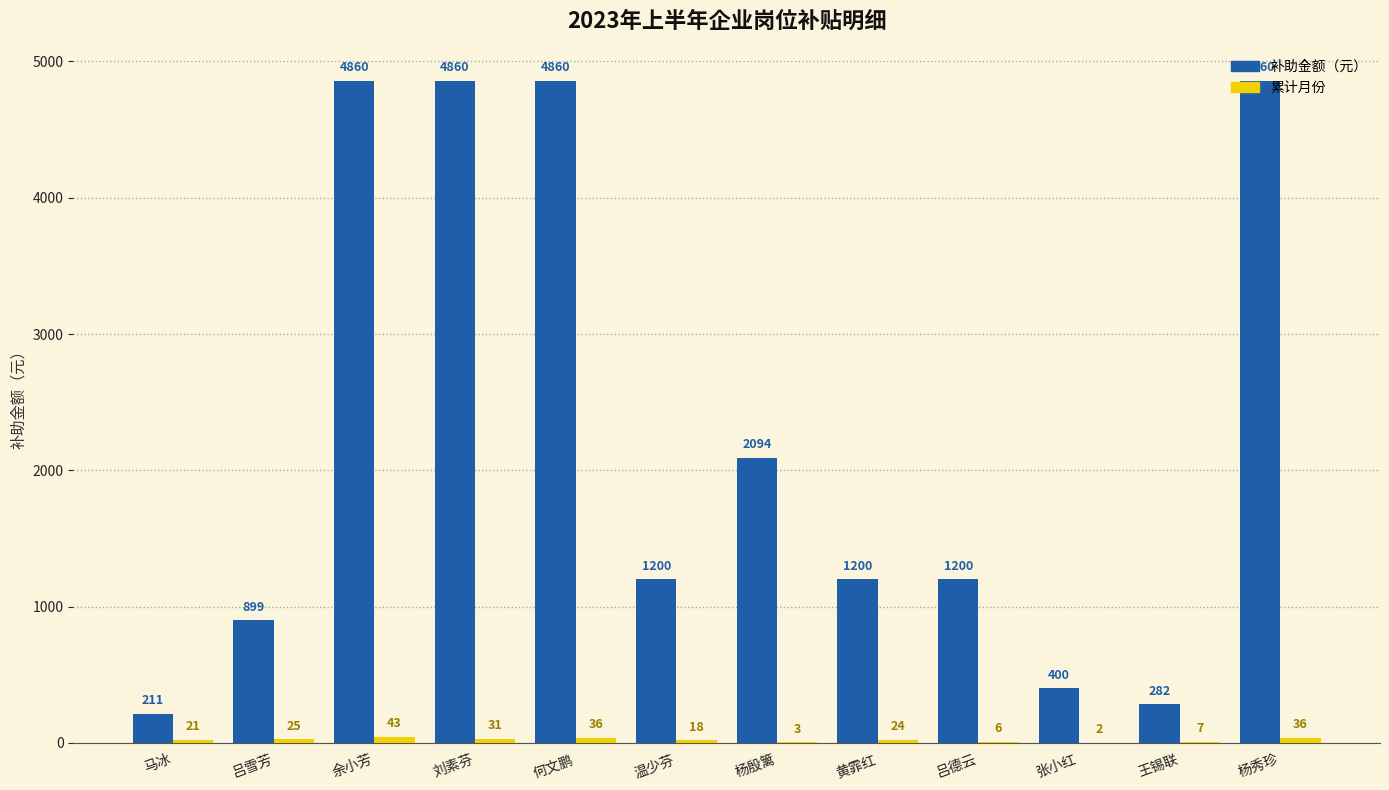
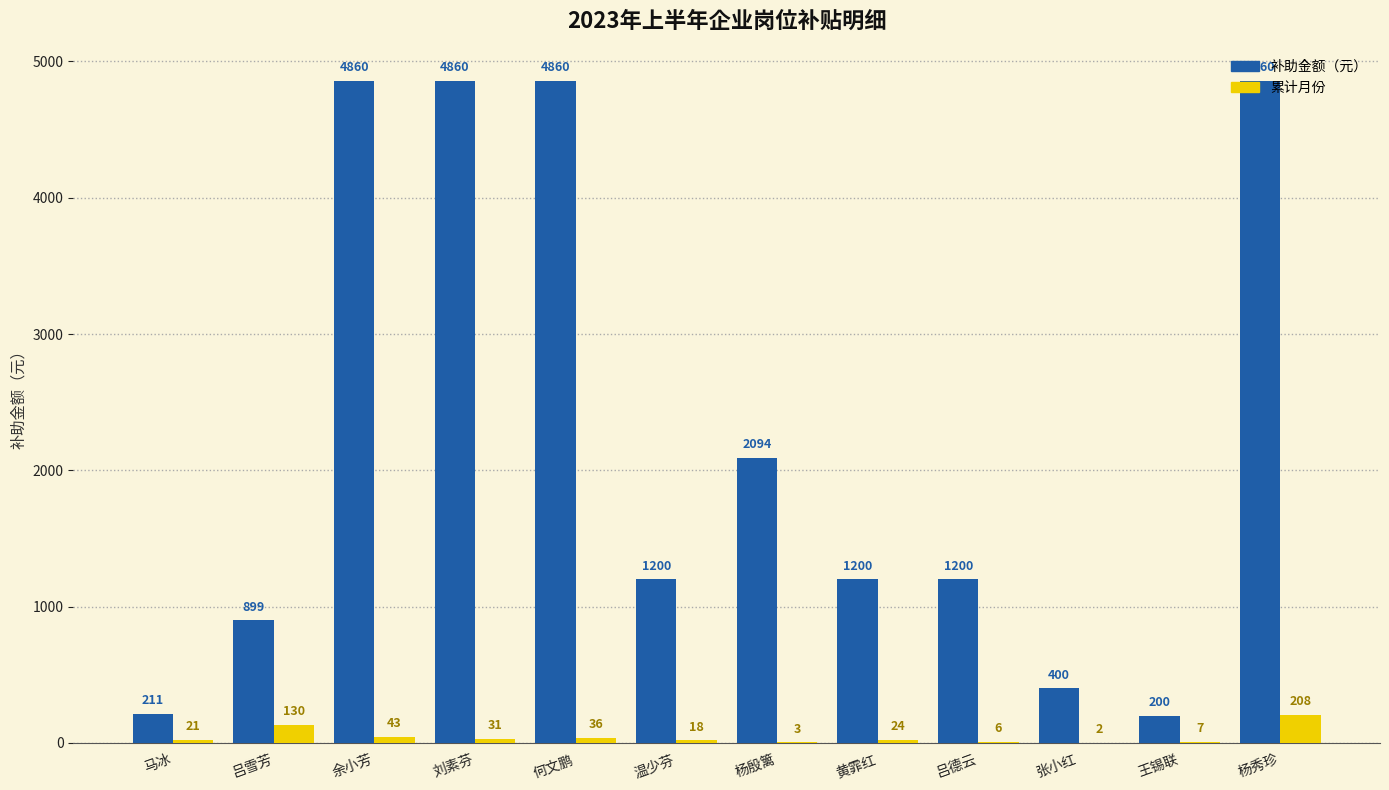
累计月份, 吕雪芳: 25 -> 130
补助金额（元）, 王锡联: 282 -> 200
累计月份, 杨秀珍: 36 -> 208
